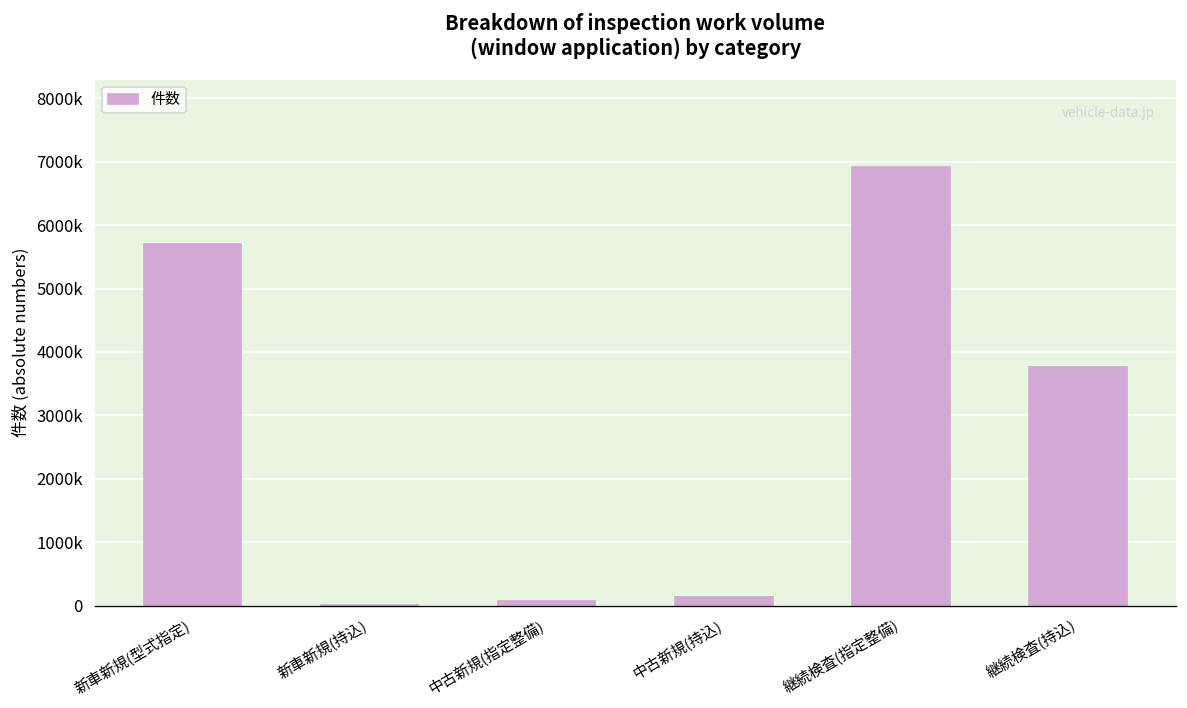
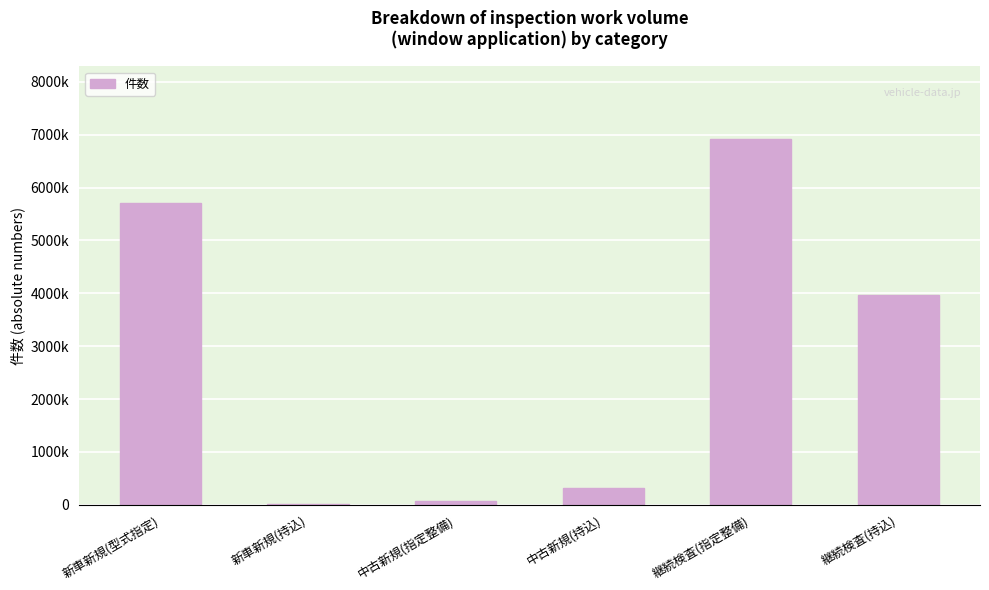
中古新規(持込): 100000 -> 300000
継続検査(持込): 3800000 -> 4000000
